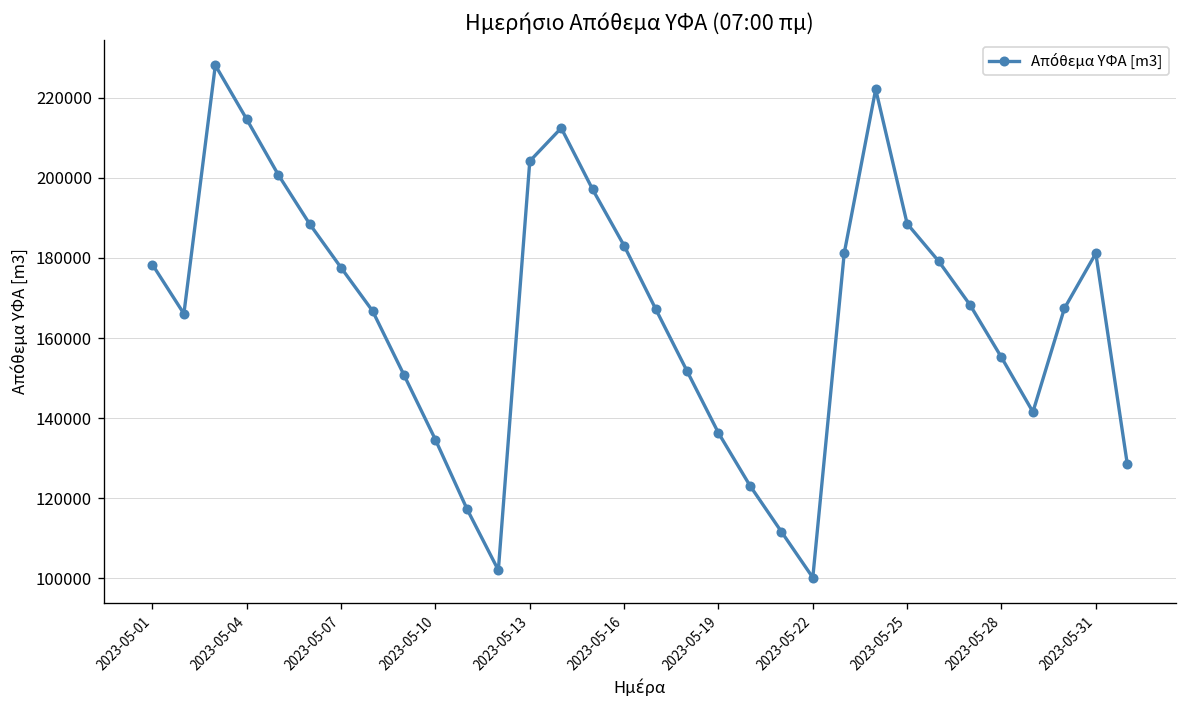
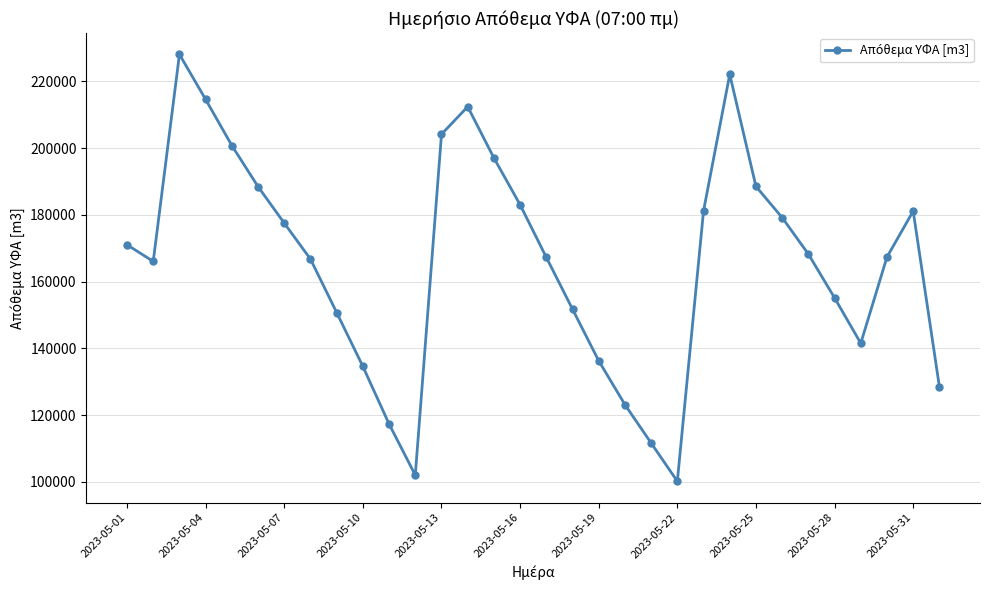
2023-05-01: 178000 -> 171000
